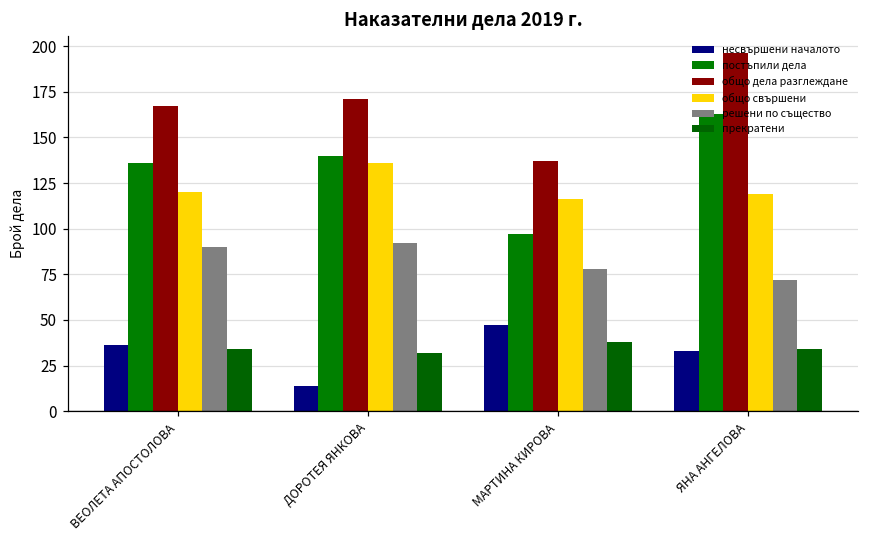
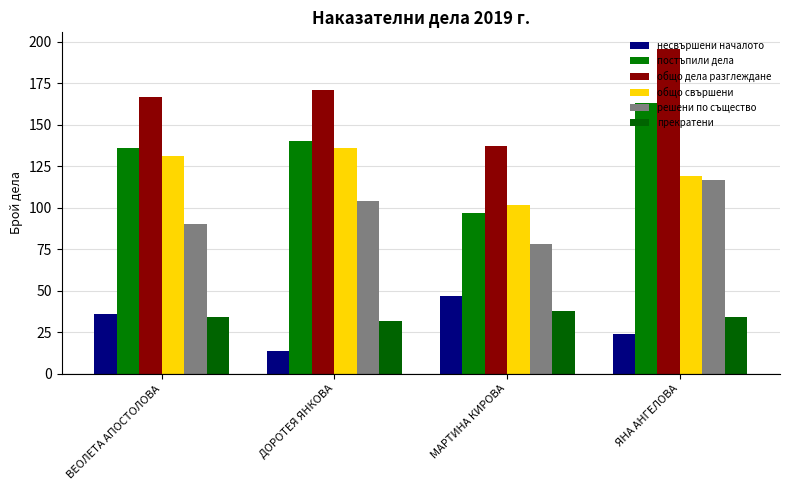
общо свършени, ВЕОЛЕТА АПОСТОЛОВА: 120 -> 131
решени по същество, ДОРОТЕЯ ЯНКОВА: 92 -> 104
общо свършени, МАРТИНА КИРОВА: 116 -> 102
несвършени началото, ЯНА АНГЕЛОВА: 33 -> 24
решени по същество, ЯНА АНГЕЛОВА: 72 -> 117
